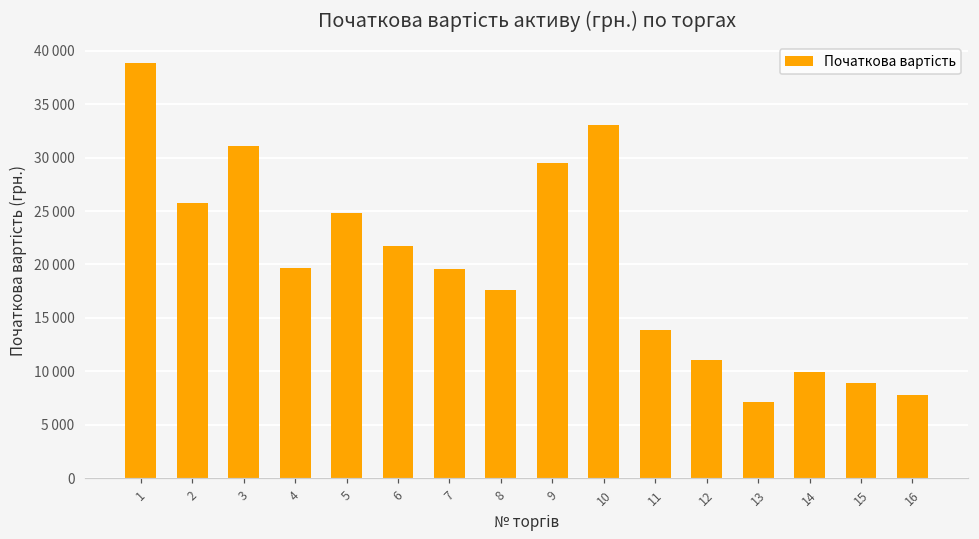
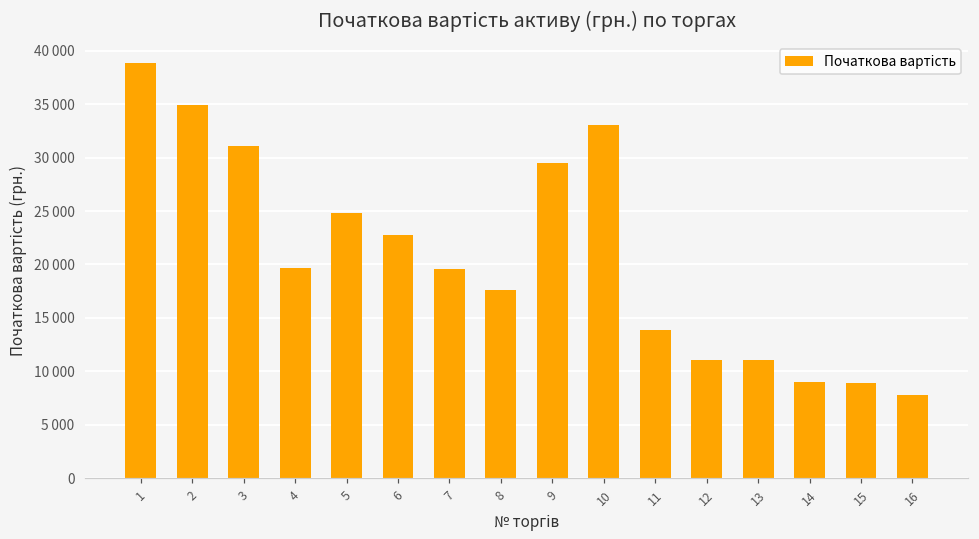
2: 26000 -> 35000
6: 22000 -> 23000
13: 7000 -> 11000
14: 10000 -> 9000
